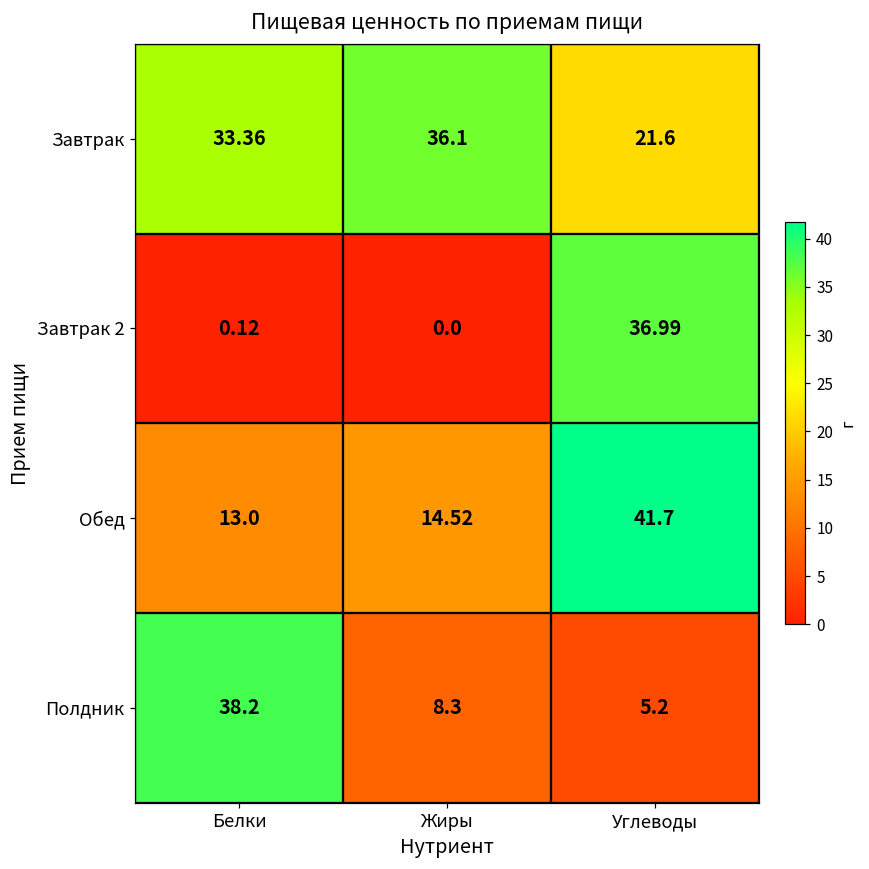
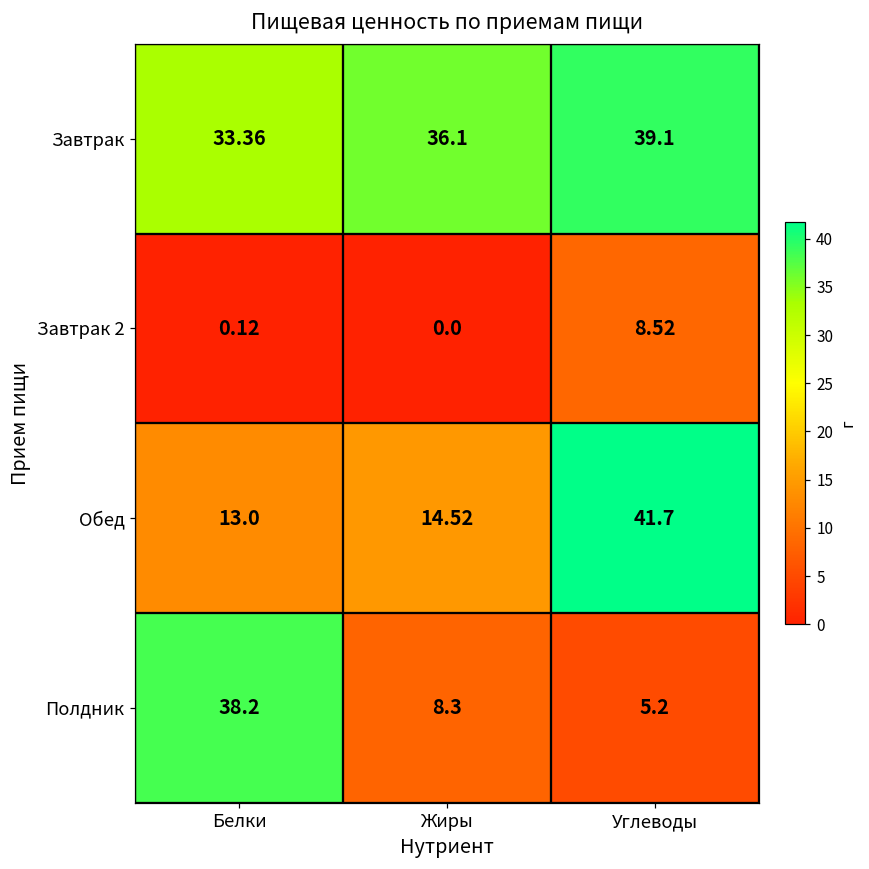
Завтрак, Углеводы: 21.6 -> 39.1
Завтрак 2, Углеводы: 36.99 -> 8.52
